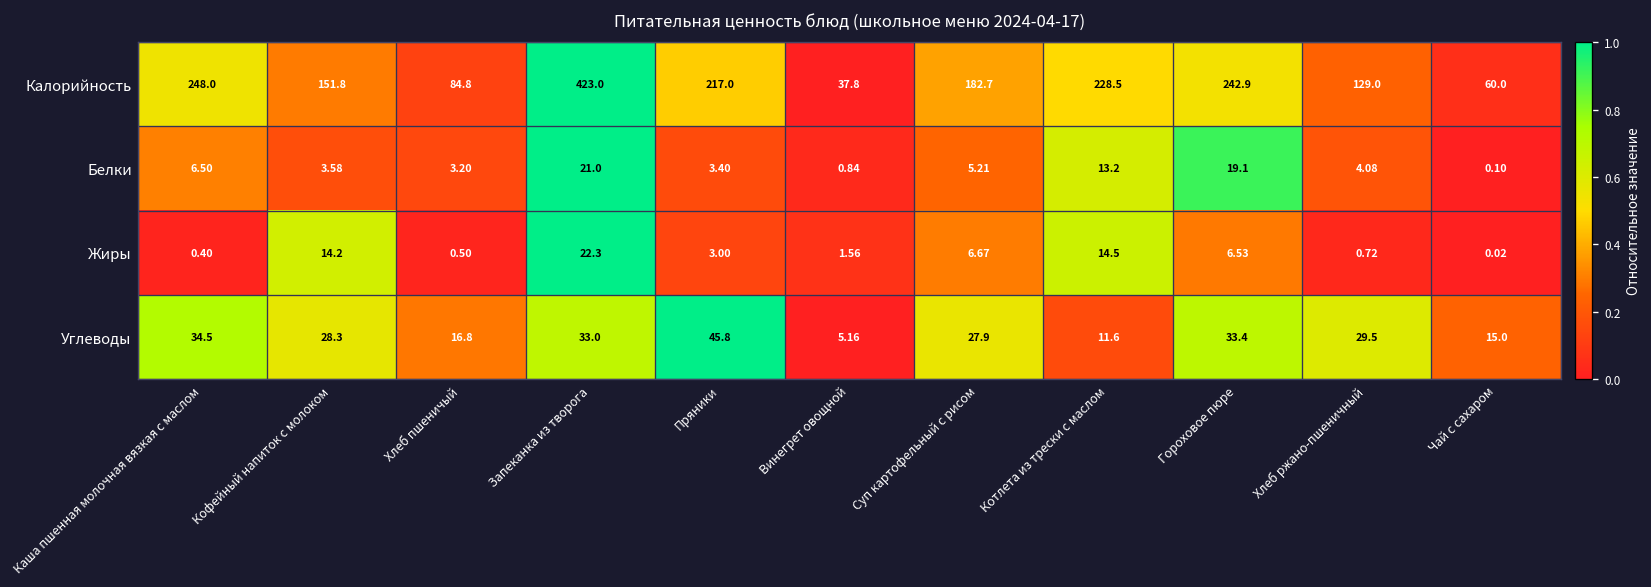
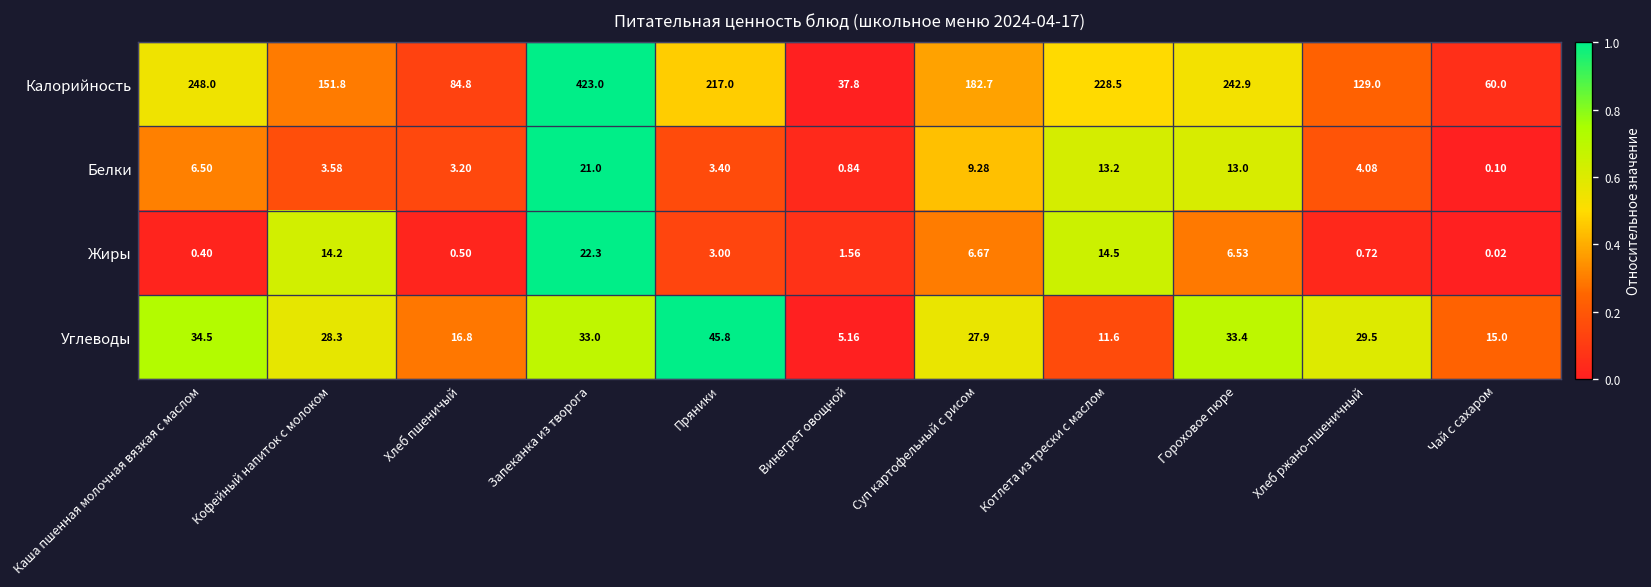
Белки, Суп картофельный с рисом: 5.21 -> 9.28
Белки, Гороховое пюре: 19.1 -> 13.0
